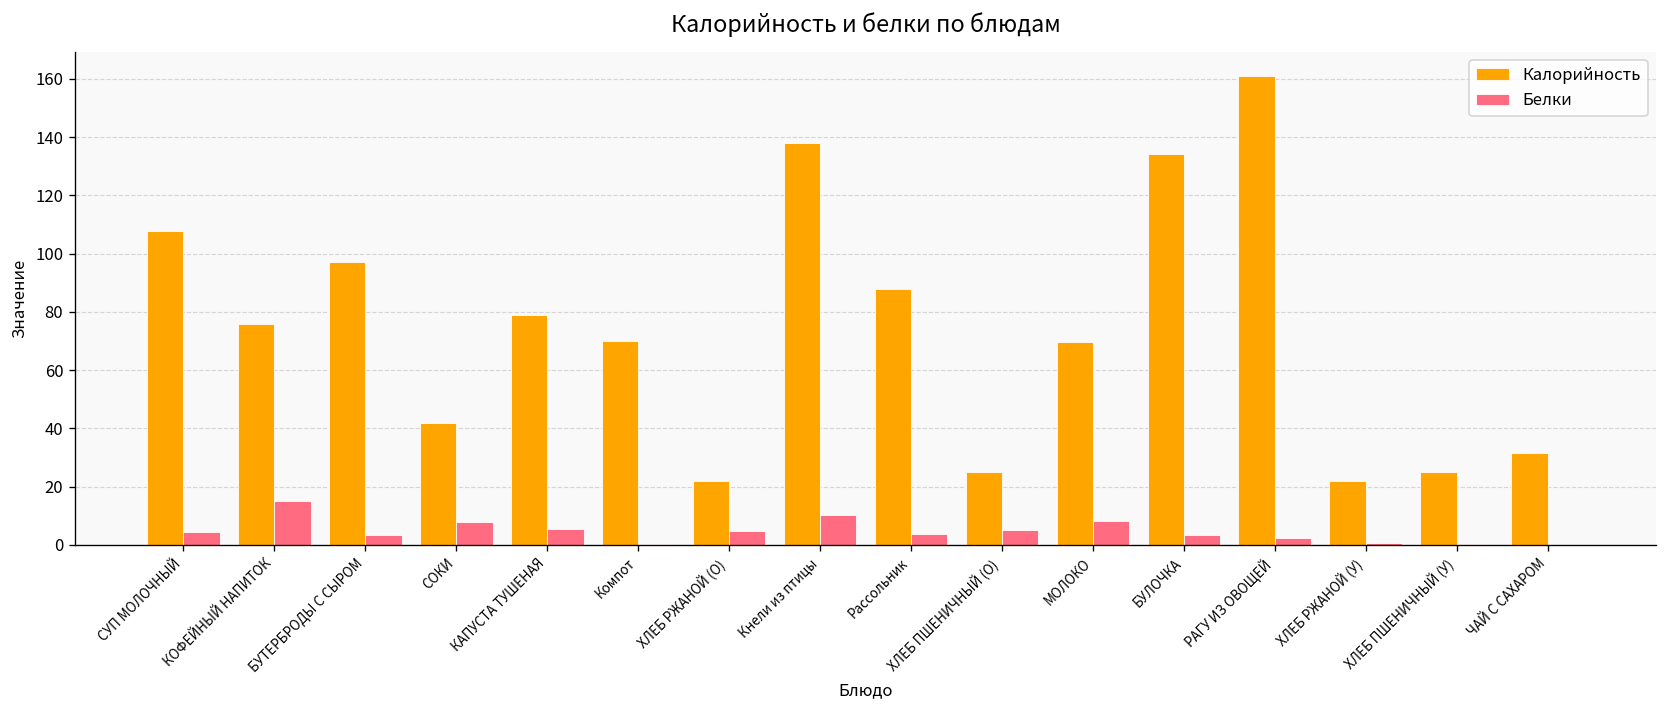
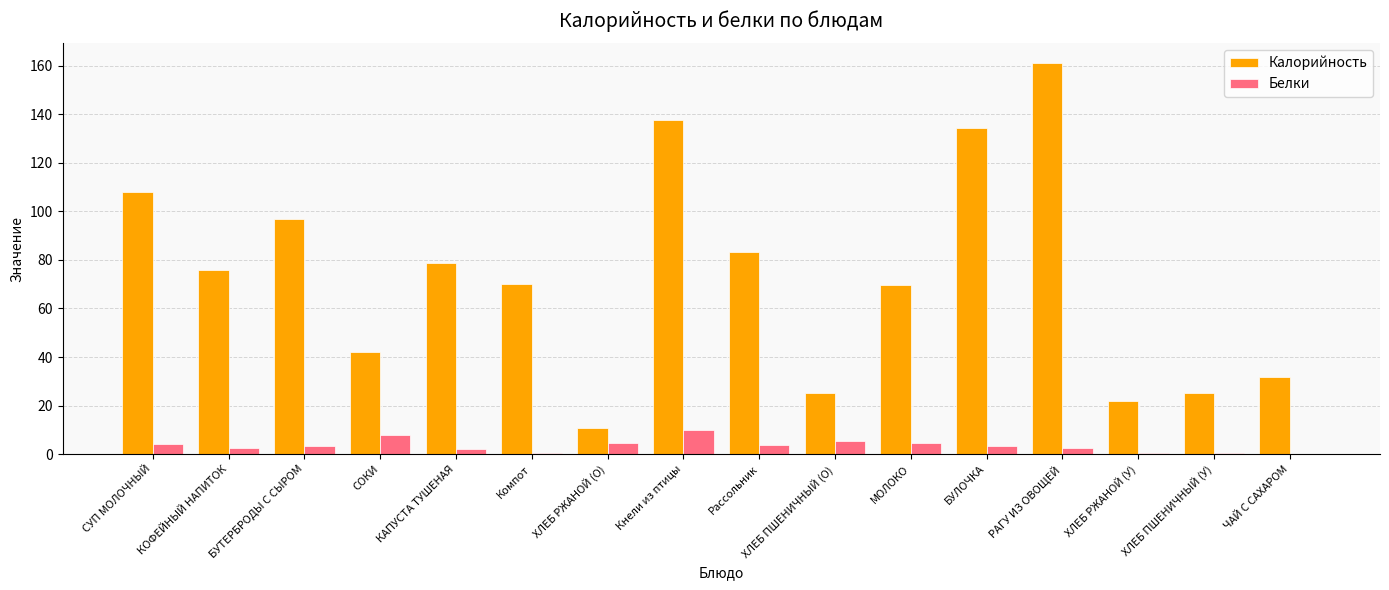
Белки, КОФЕЙНЫЙ НАПИТОК: 15 -> 2
Белки, КАПУСТА ТУШЕНАЯ: 5 -> 2
Калорийность, ХЛЕБ РЖАНОЙ (О): 22 -> 11
Калорийность, Рассольник: 88 -> 83
Белки, МОЛОКО: 8 -> 5
